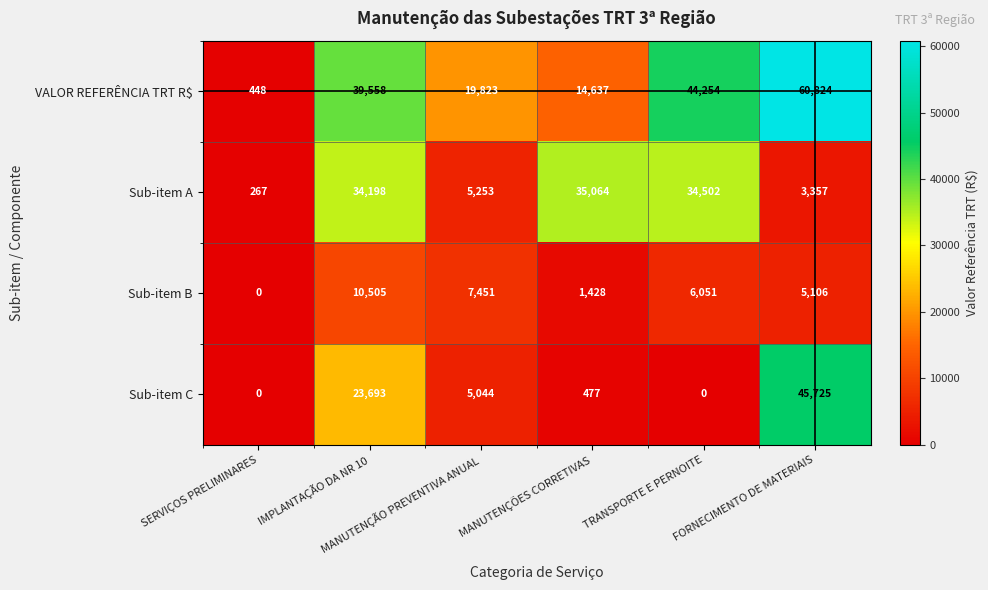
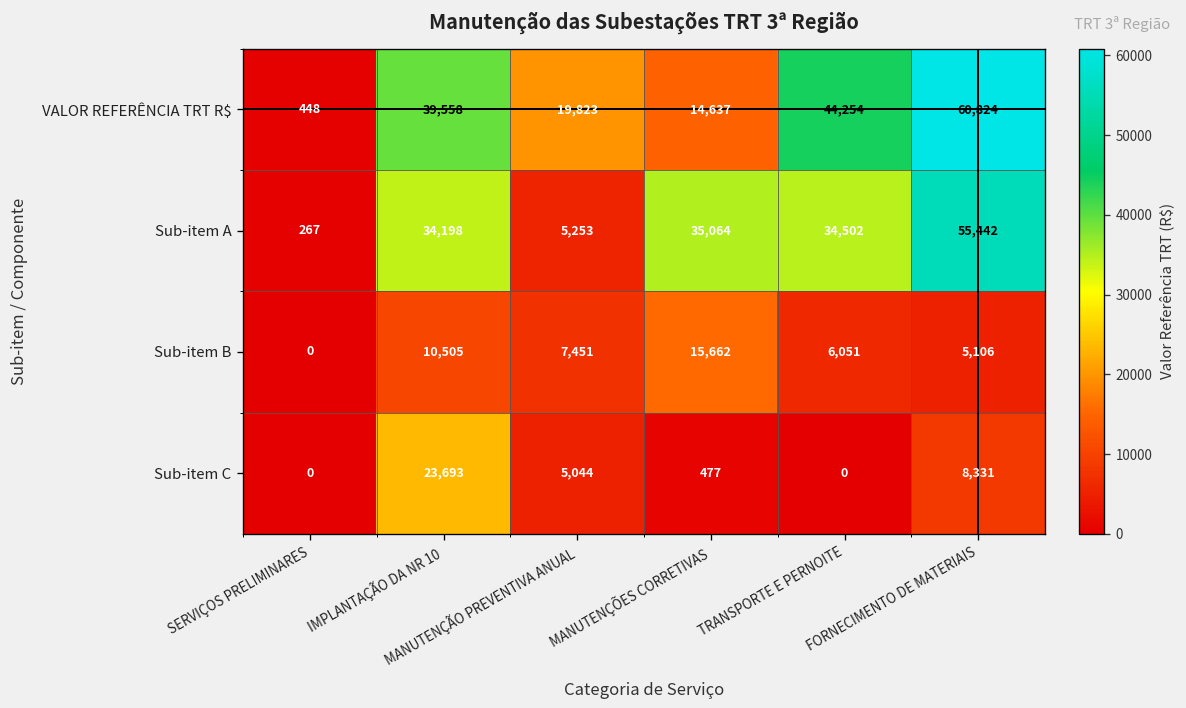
Sub-item A, FORNECIMENTO DE MATERIAIS: 3,357 -> 55,442
Sub-item B, MANUTENÇÕES CORRETIVAS: 1,428 -> 15,662
Sub-item C, FORNECIMENTO DE MATERIAIS: 45,725 -> 8,331
